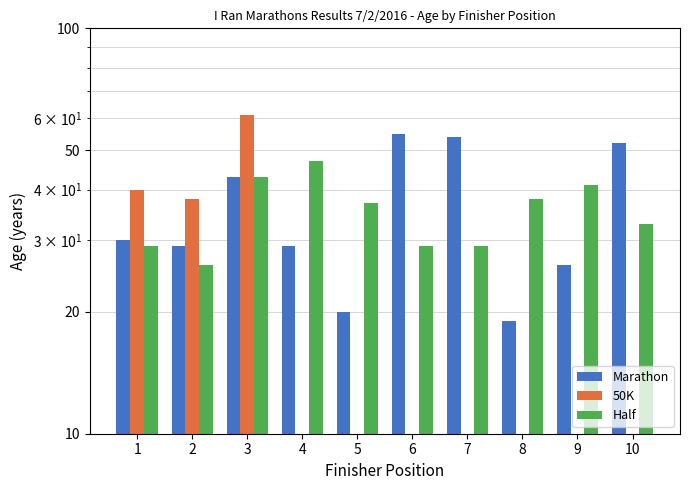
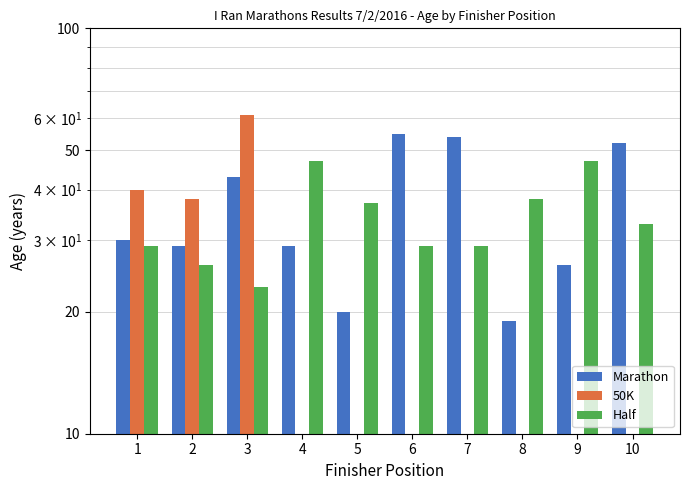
Half, 3: 43 -> 23
Half, 9: 41 -> 47
